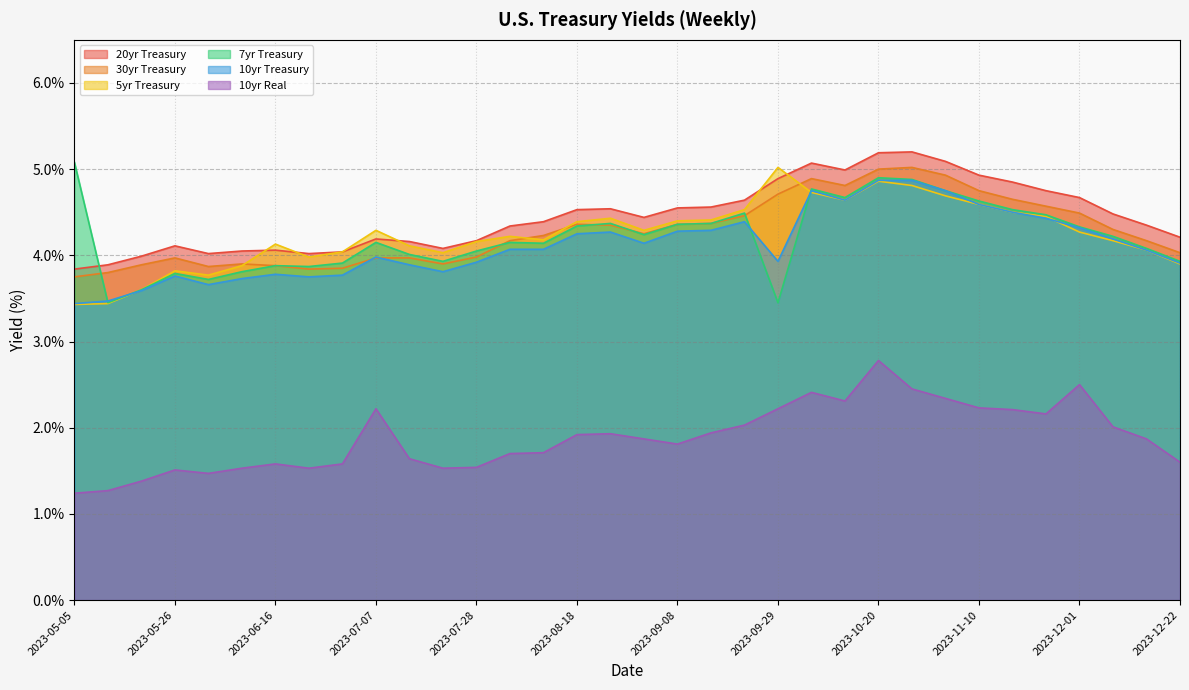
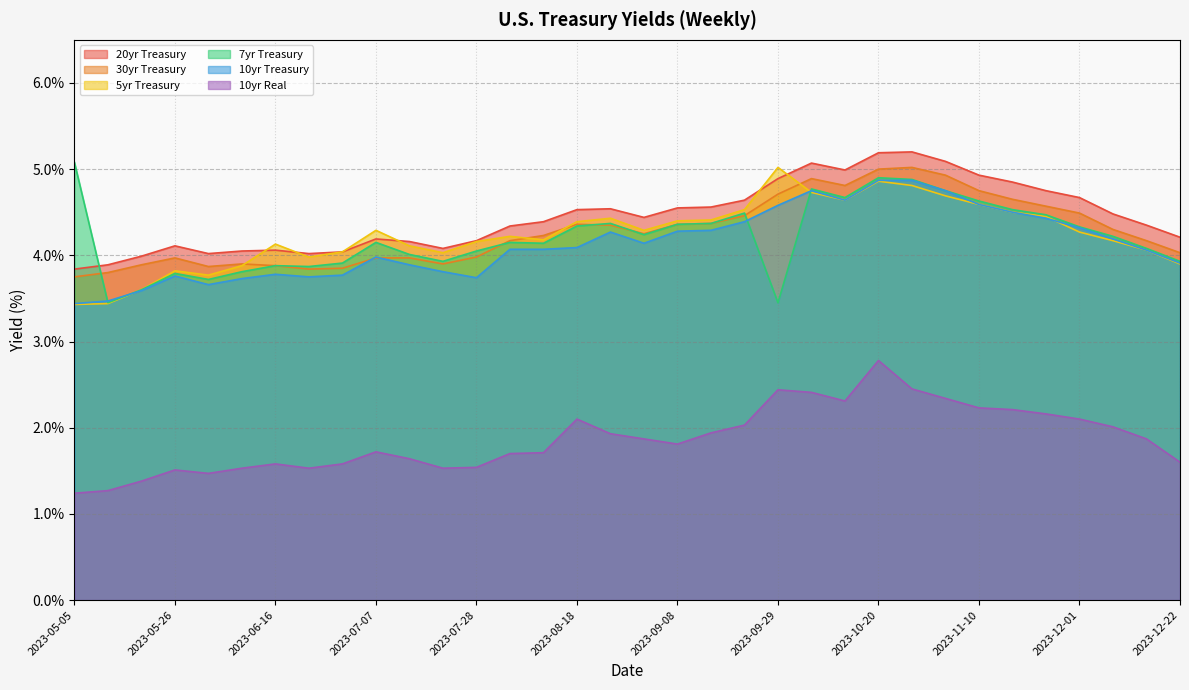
10yr Real, 2023-07-07: 2.2% -> 1.7%
10yr Treasury, 2023-07-28: 3.9% -> 3.7%
10yr Treasury, 2023-08-18: 4.3% -> 4.1%
10yr Real, 2023-08-18: 1.9% -> 2.1%
10yr Treasury, 2023-09-29: 3.9% -> 4.6%
10yr Real, 2023-09-29: 2.2% -> 2.4%
10yr Real, 2023-12-01: 2.5% -> 2.1%
